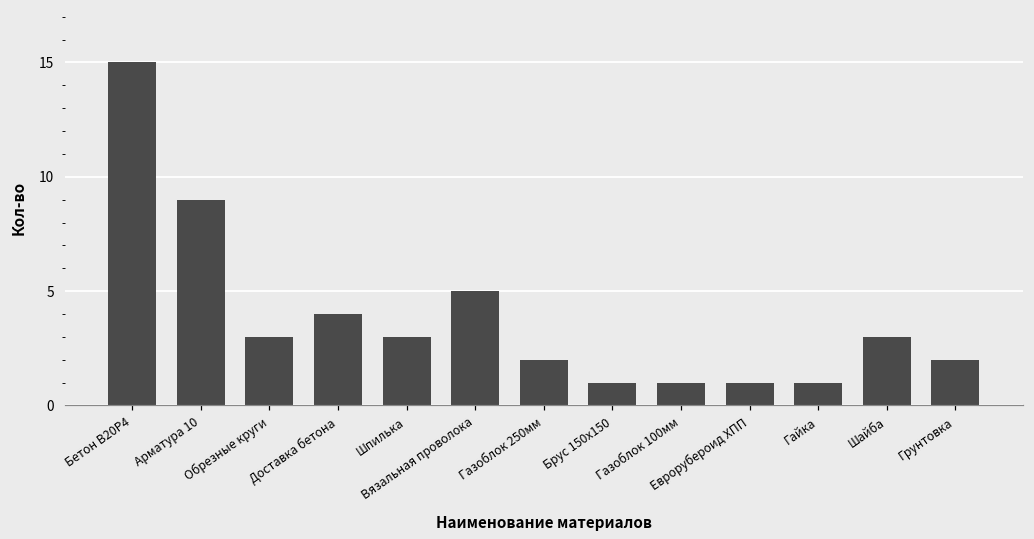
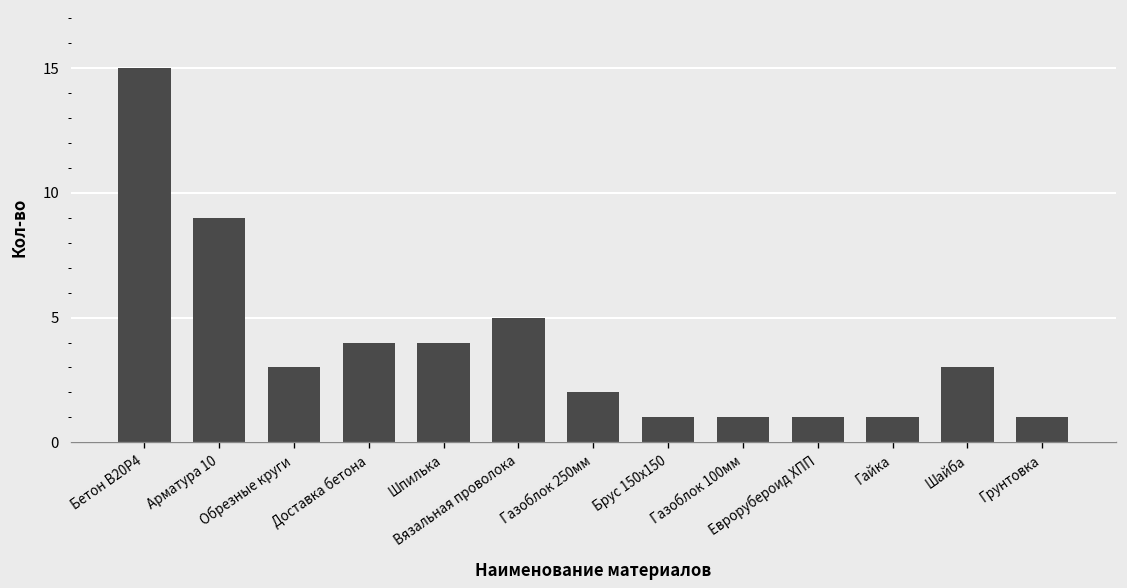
Шпилька: 3 -> 4
Грунтовка: 2 -> 1
